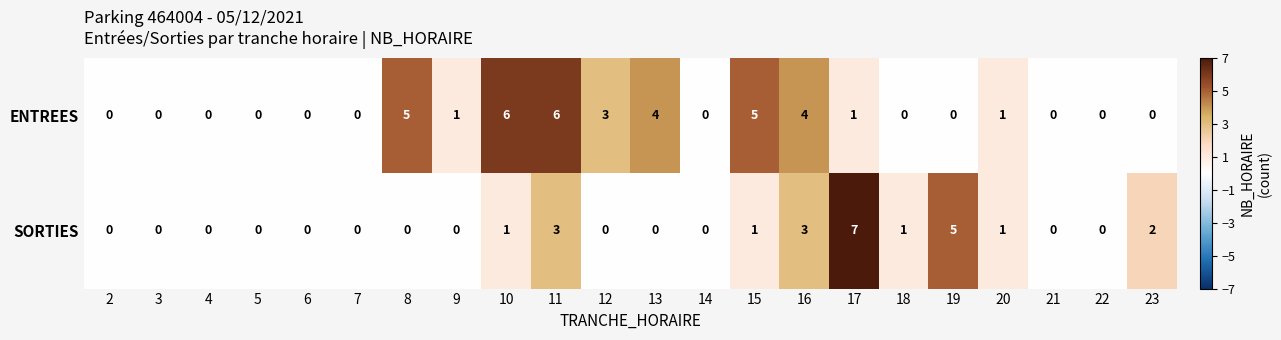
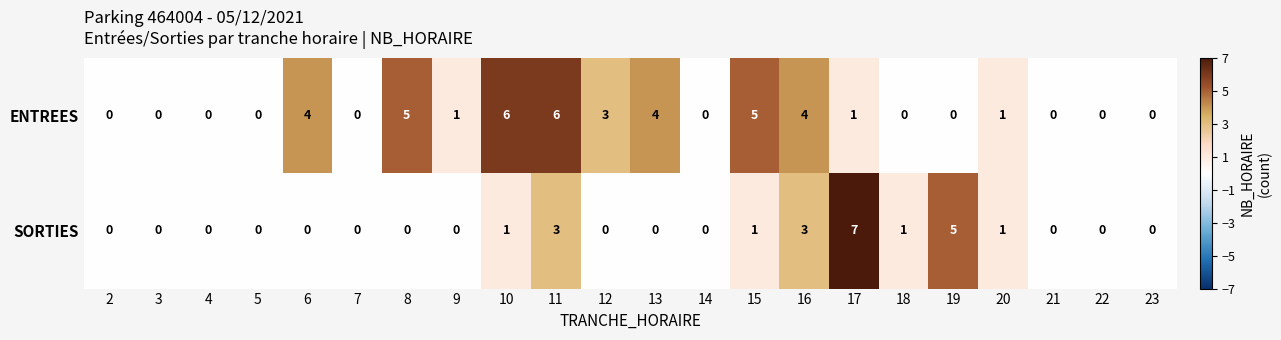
ENTREES, 6: 0 -> 4
SORTIES, 23: 2 -> 0
